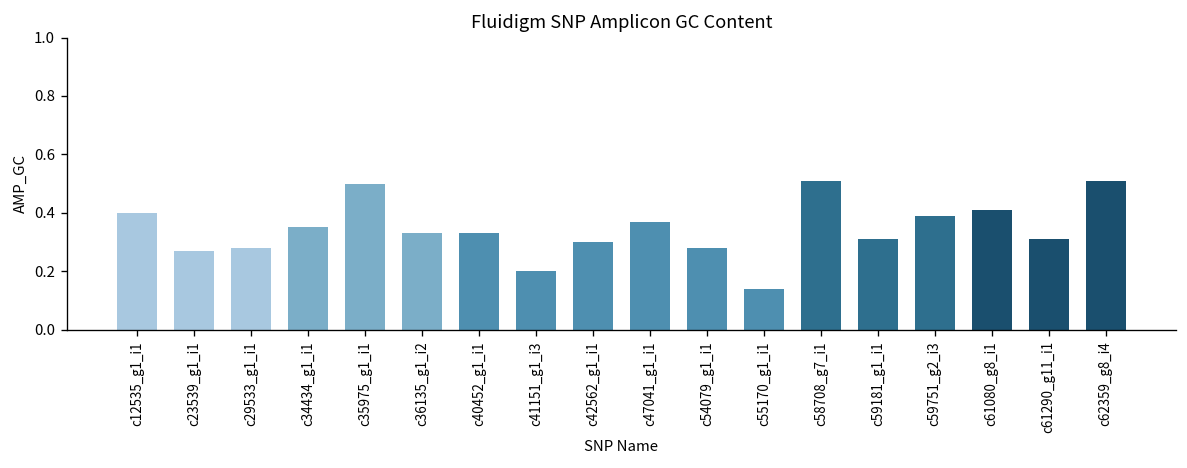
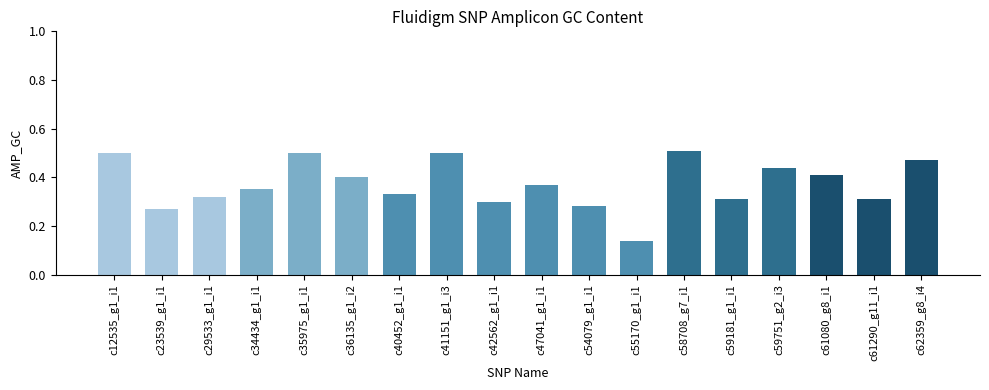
c12535_g1_i1: 0.4 -> 0.5
c29533_g1_i1: 0.28 -> 0.32
c36135_g1_i2: 0.33 -> 0.40
c41151_g1_i3: 0.2 -> 0.5
c59751_g2_i3: 0.39 -> 0.44
c62359_g8_i4: 0.51 -> 0.47
